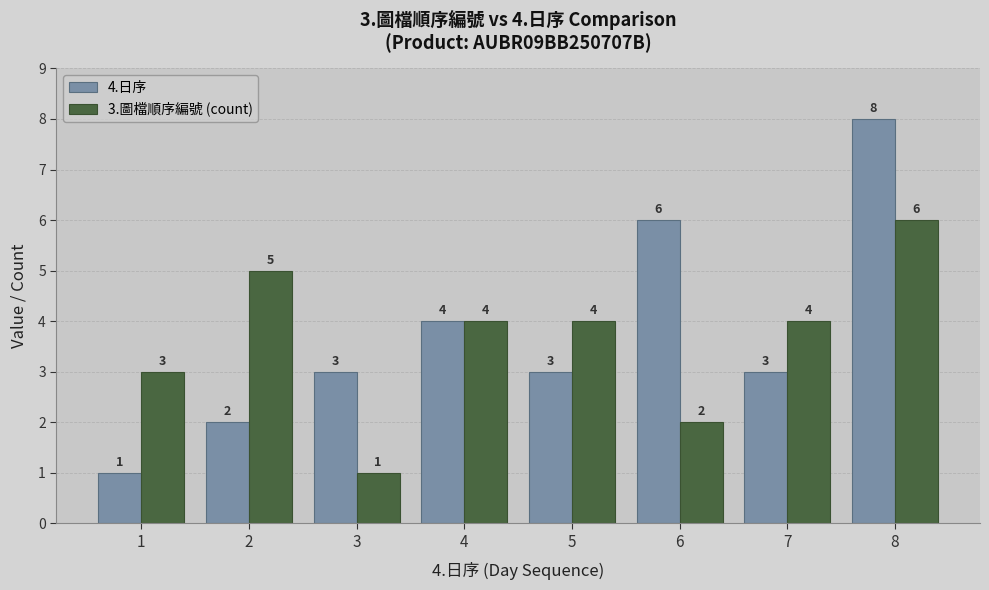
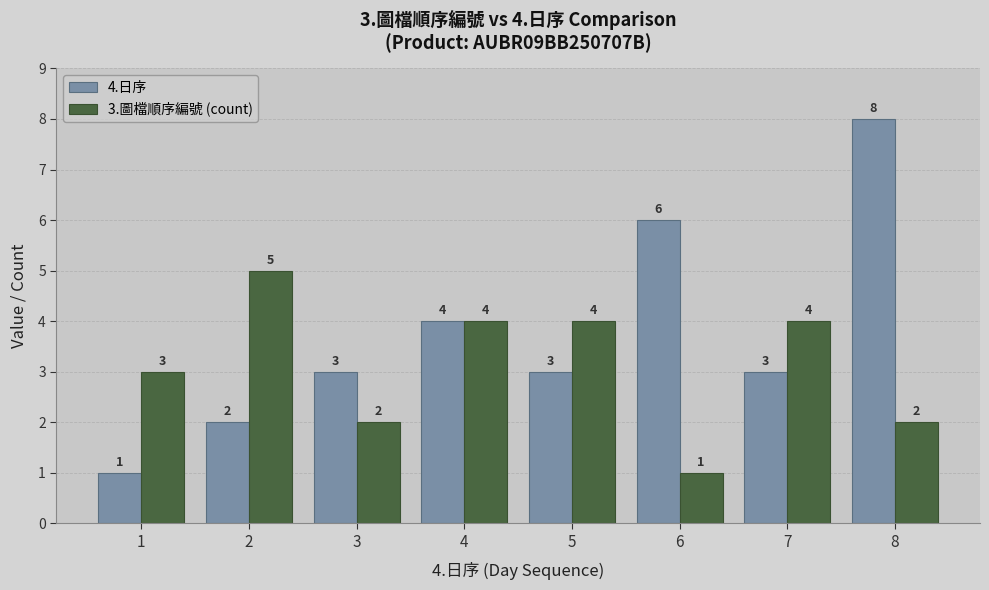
3.圖檔順序編號 (count), 3: 1 -> 2
3.圖檔順序編號 (count), 6: 2 -> 1
3.圖檔順序編號 (count), 8: 6 -> 2
